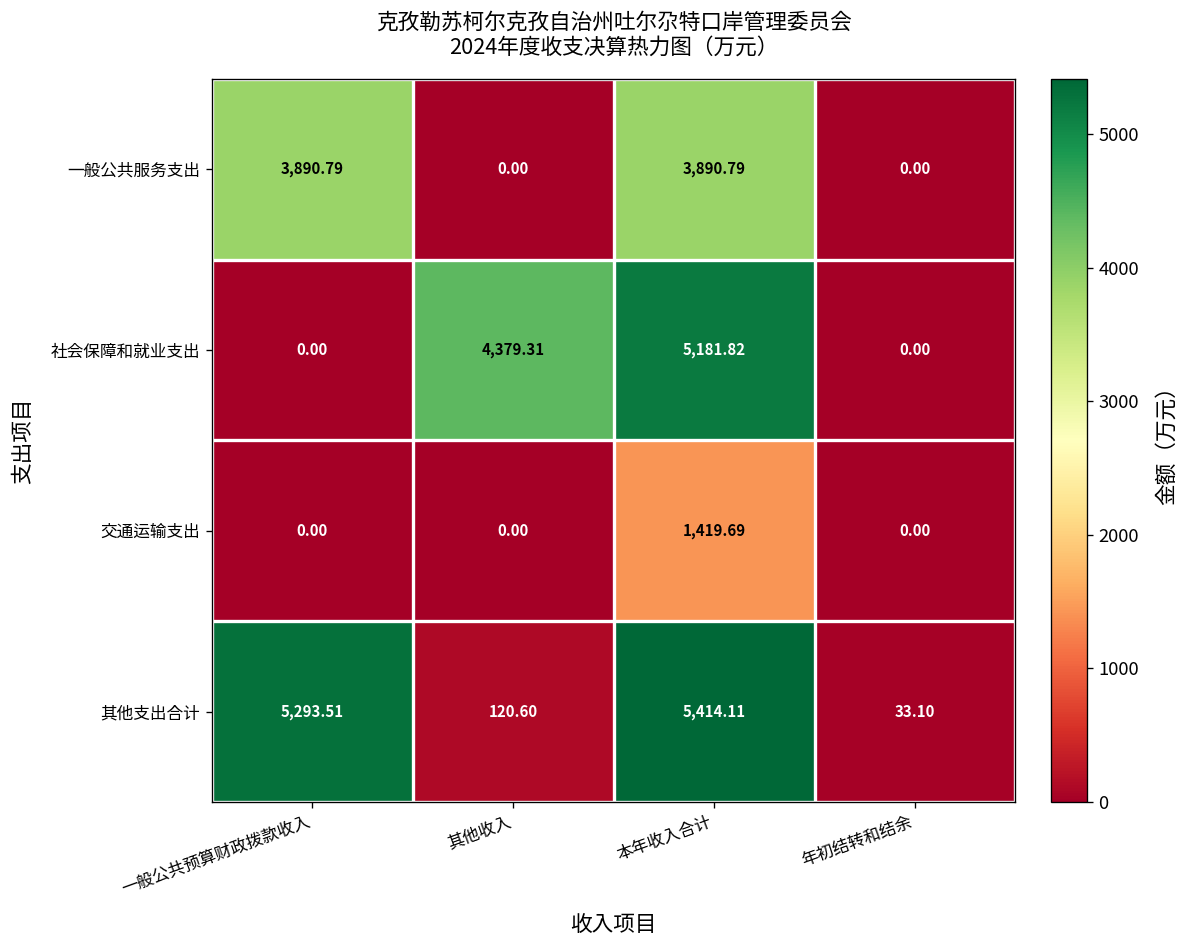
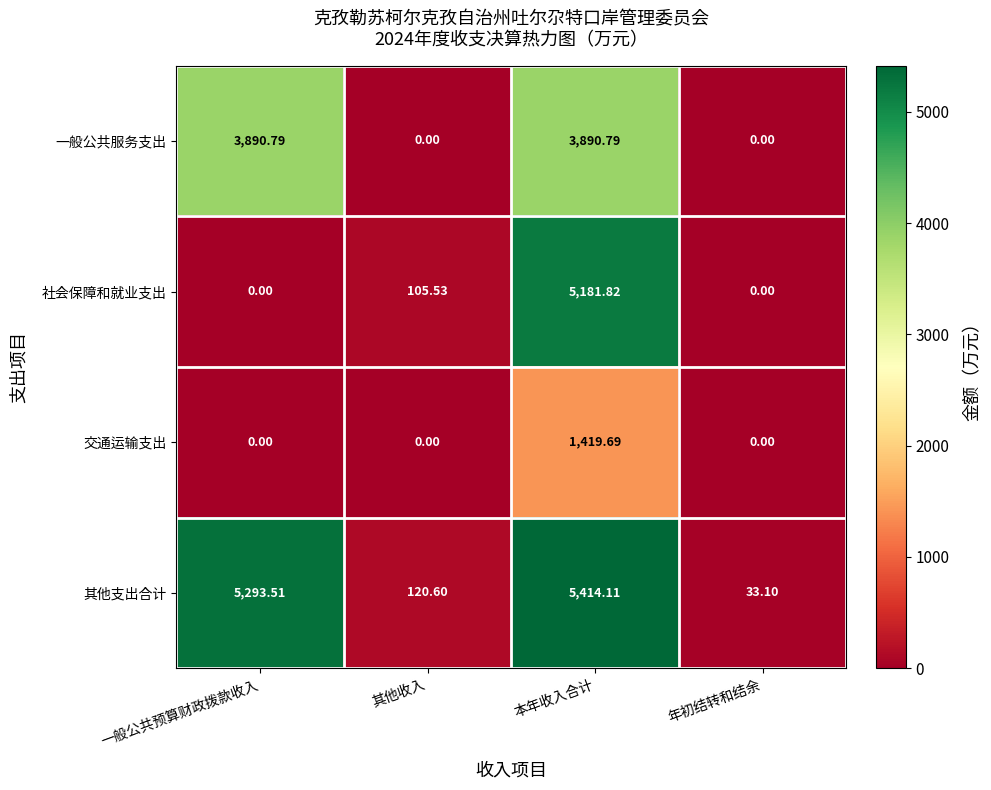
社会保障和就业支出, 其他收入: 4,379.31 -> 105.53
